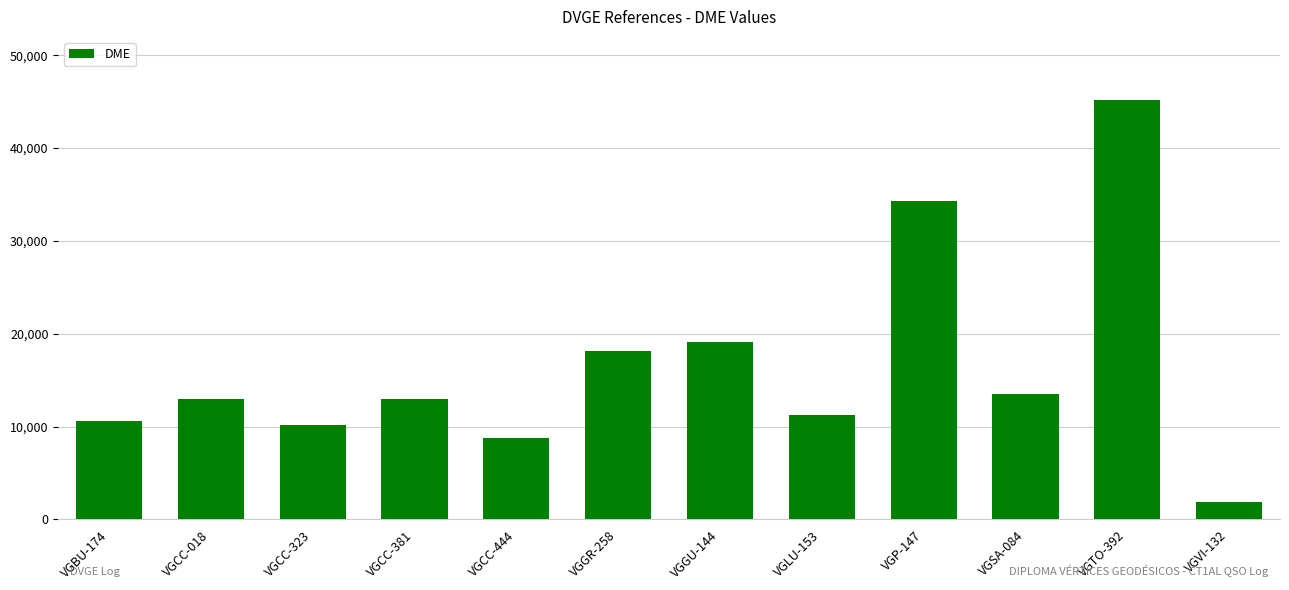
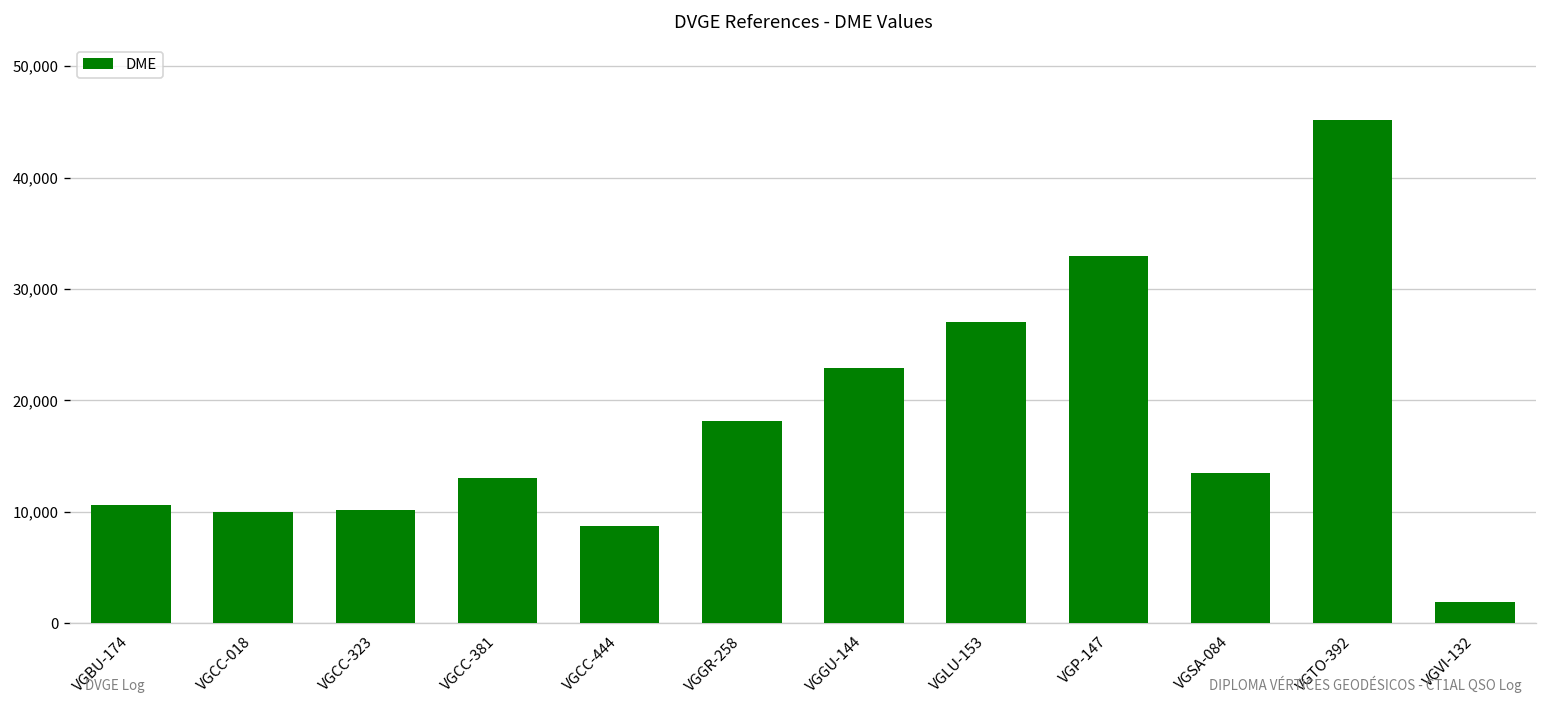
VGCC-018: 13,000 -> 10,000
VGGU-144: 19,000 -> 23,000
VGLU-153: 11,000 -> 27,000
VGP-147: 34,000 -> 33,000
